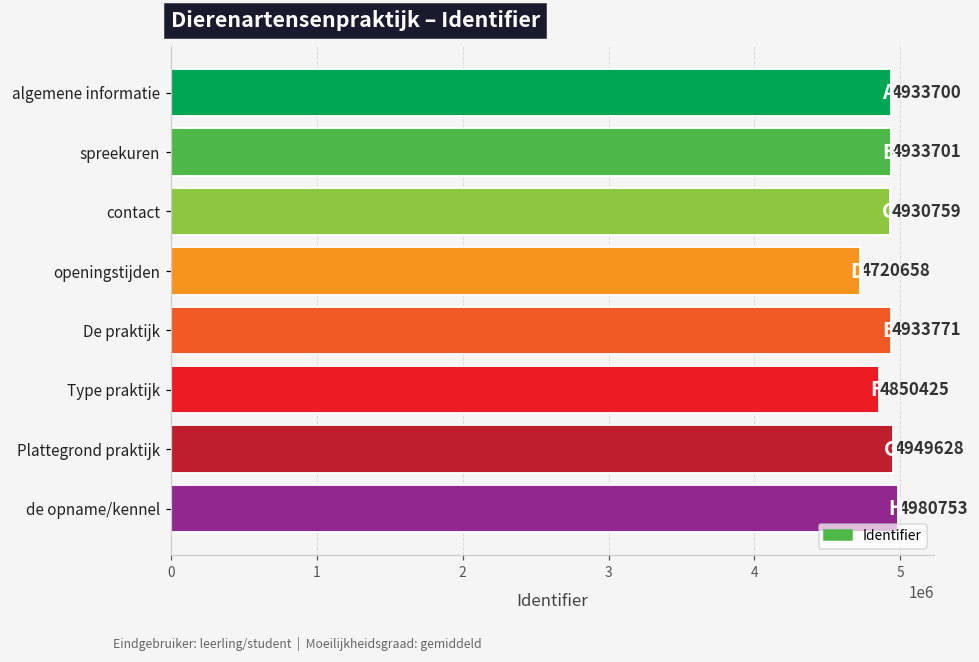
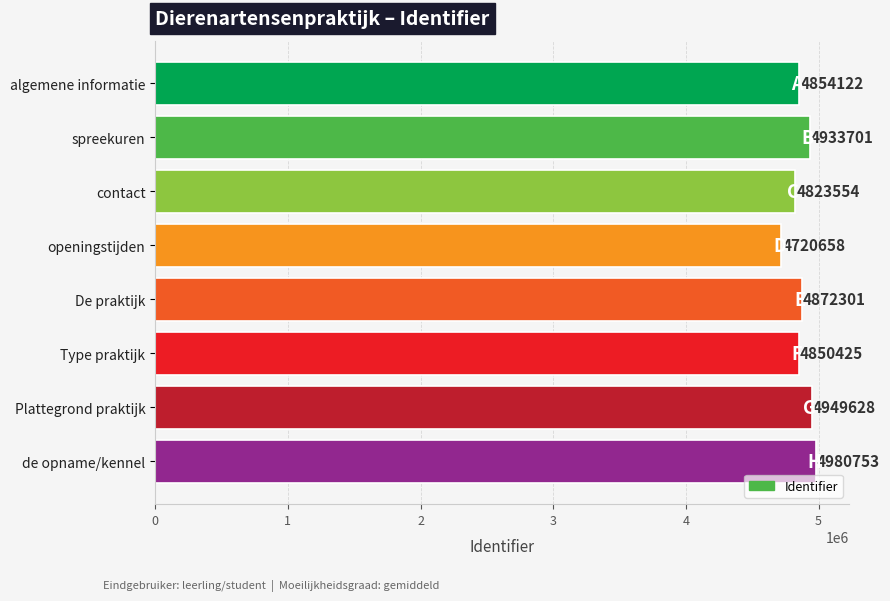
algemene informatie: 4933700 -> 4854122
contact: 4930759 -> 4823554
De praktijk: 4933771 -> 4872301
